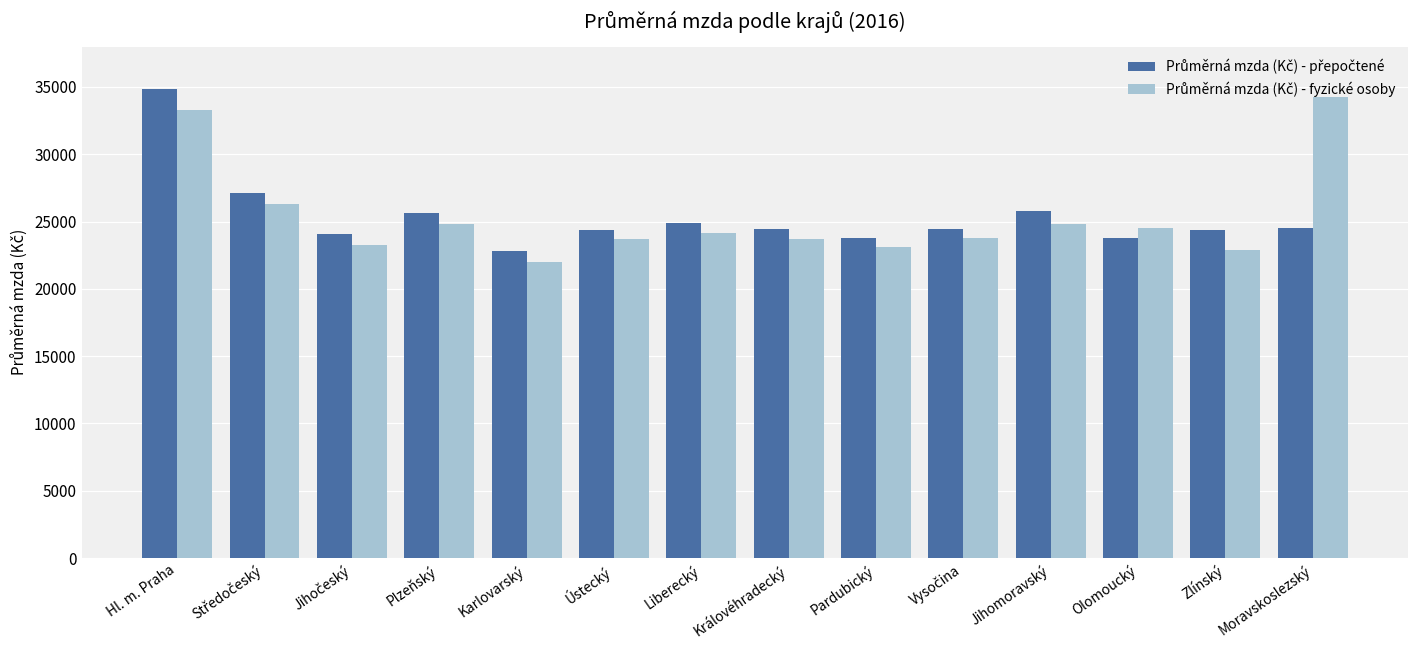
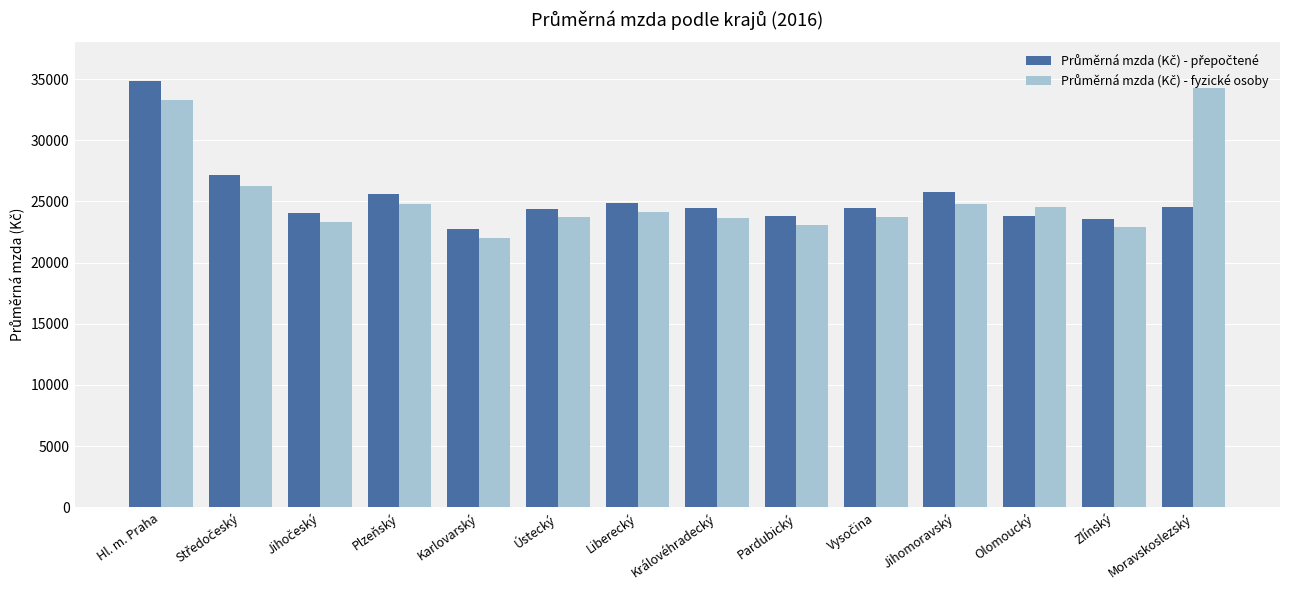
Průměrná mzda (Kč) - přepočtené, Zlínský: 24400 -> 23600
